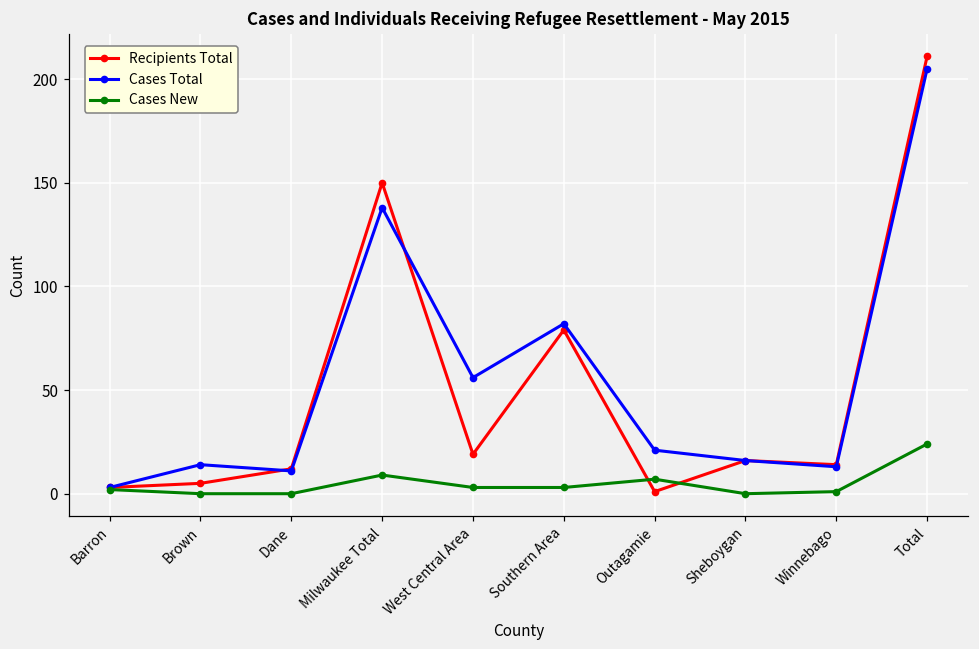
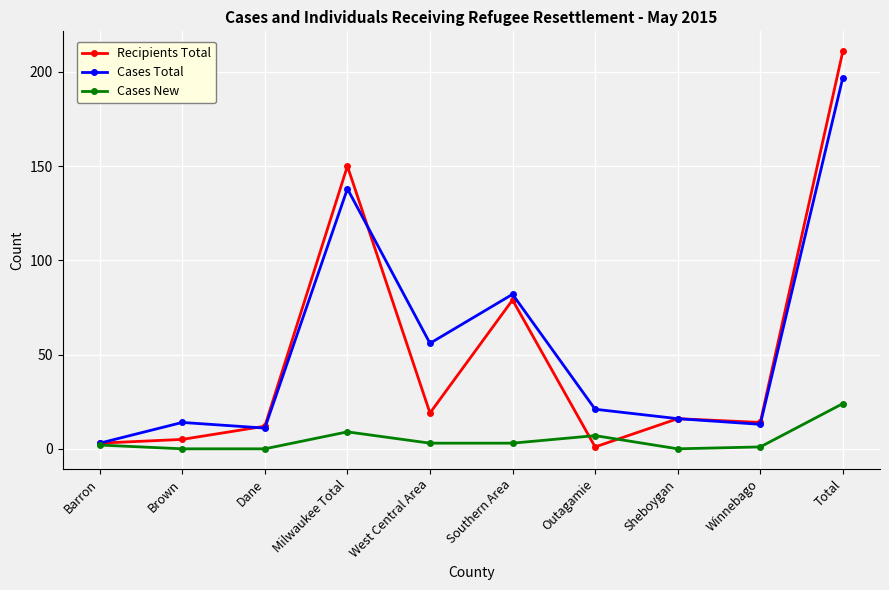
Cases Total, Total: 205 -> 197
